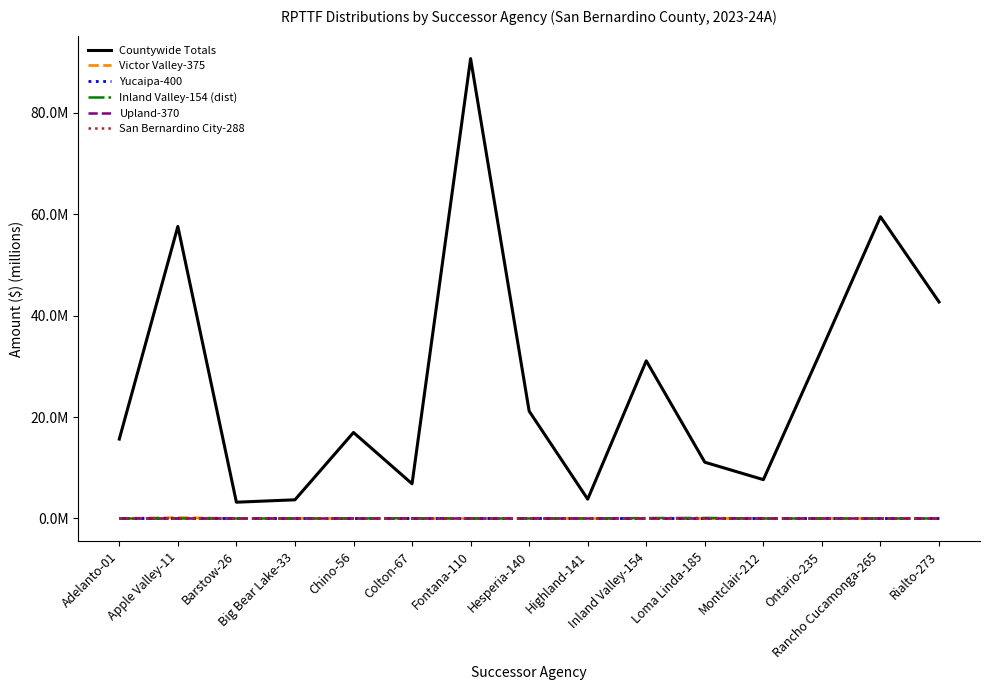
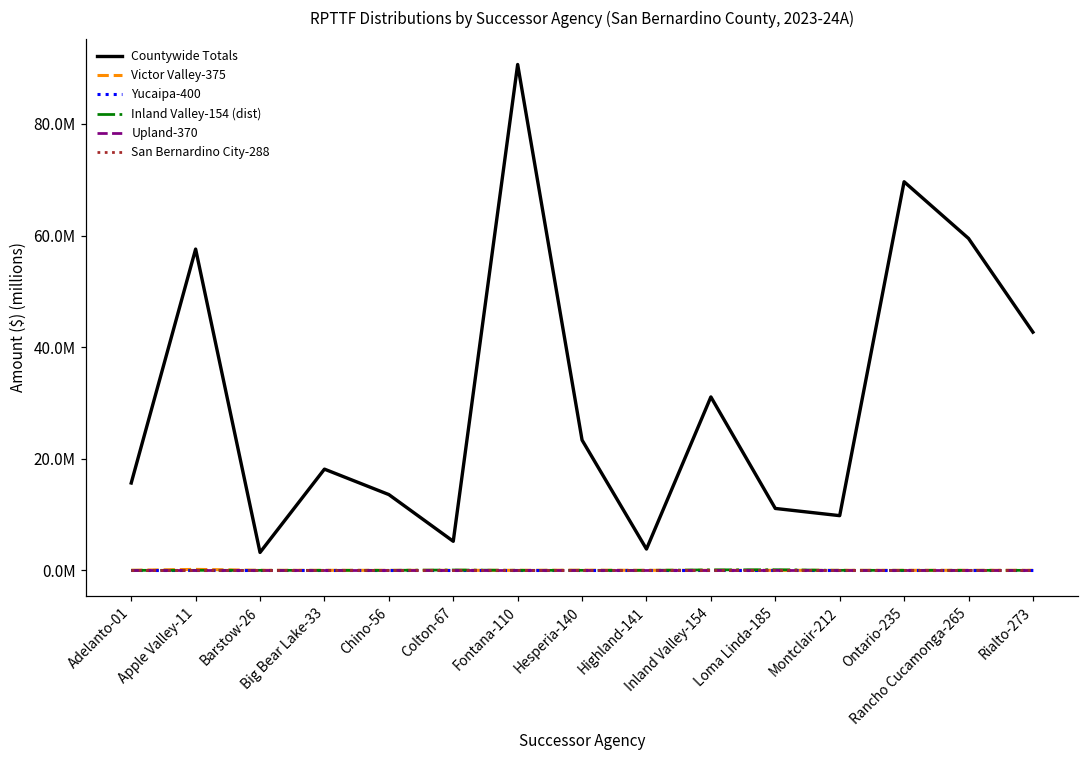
Countywide Totals, Big Bear Lake-33: 4000000 -> 18000000
Countywide Totals, Chino-56: 17000000 -> 14000000
Countywide Totals, Colton-67: 7000000 -> 5000000
Countywide Totals, Hesperia-140: 21000000 -> 23000000
Countywide Totals, Montclair-212: 8000000 -> 10000000
Countywide Totals, Ontario-235: 33000000 -> 70000000
